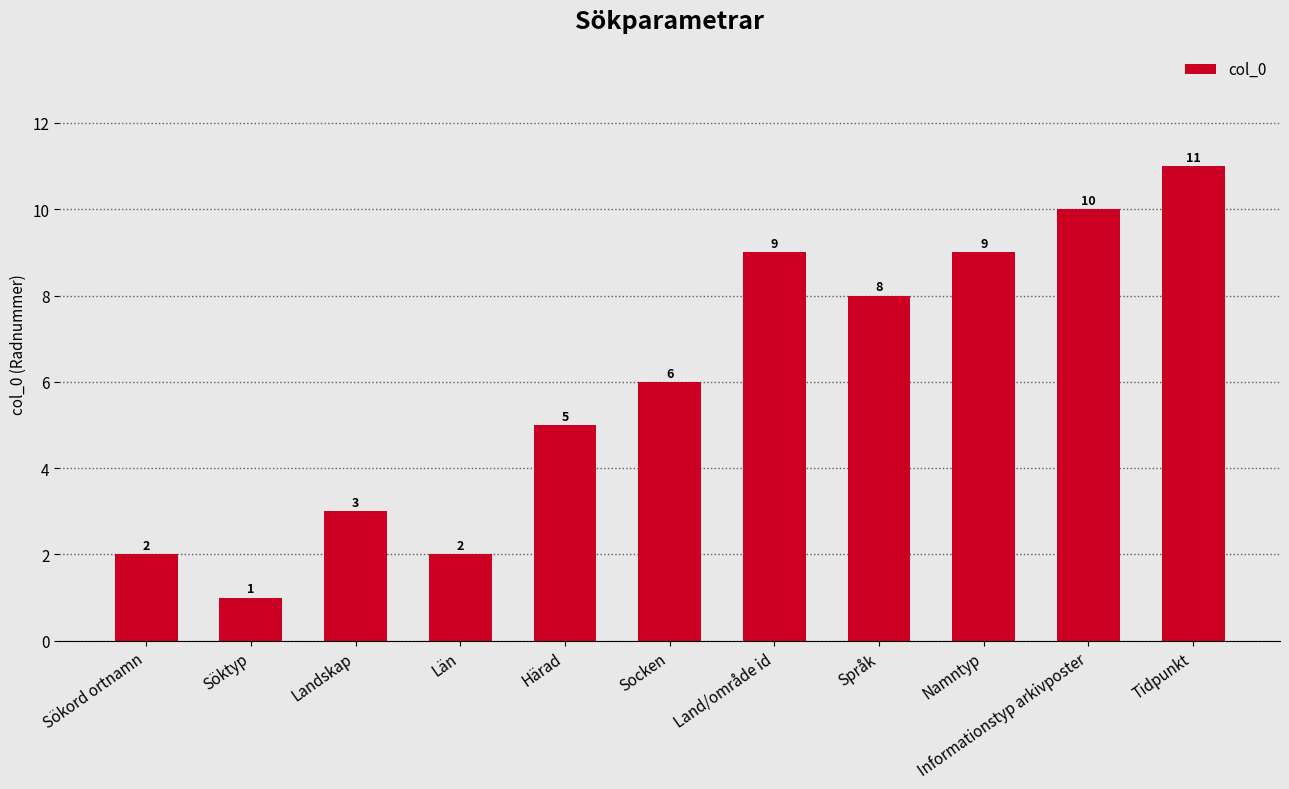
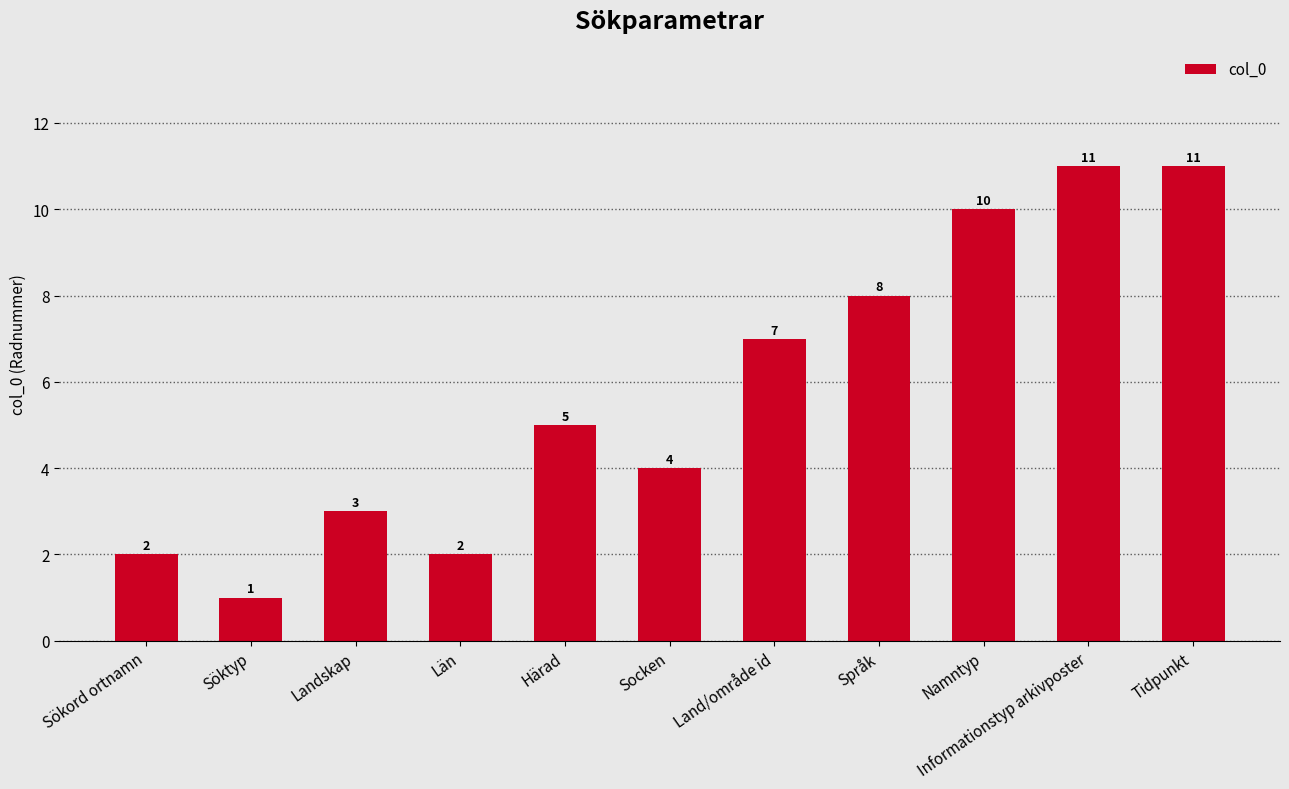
Socken: 6 -> 4
Land/område id: 9 -> 7
Namntyp: 9 -> 10
Informationstyp arkivposter: 10 -> 11
